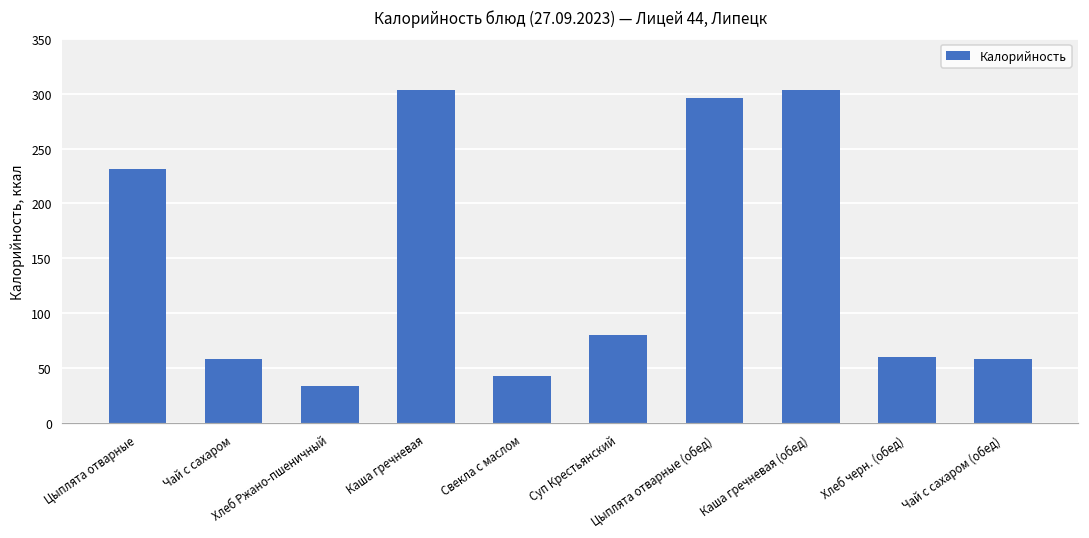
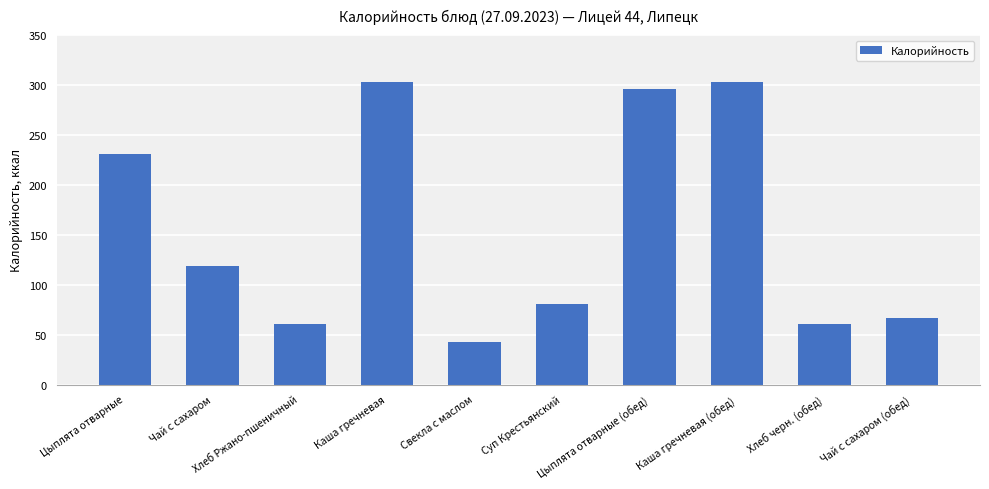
Чай с сахаром: 60 -> 120
Хлеб Ржано-пшеничный: 30 -> 60
Чай с сахаром (обед): 60 -> 70
